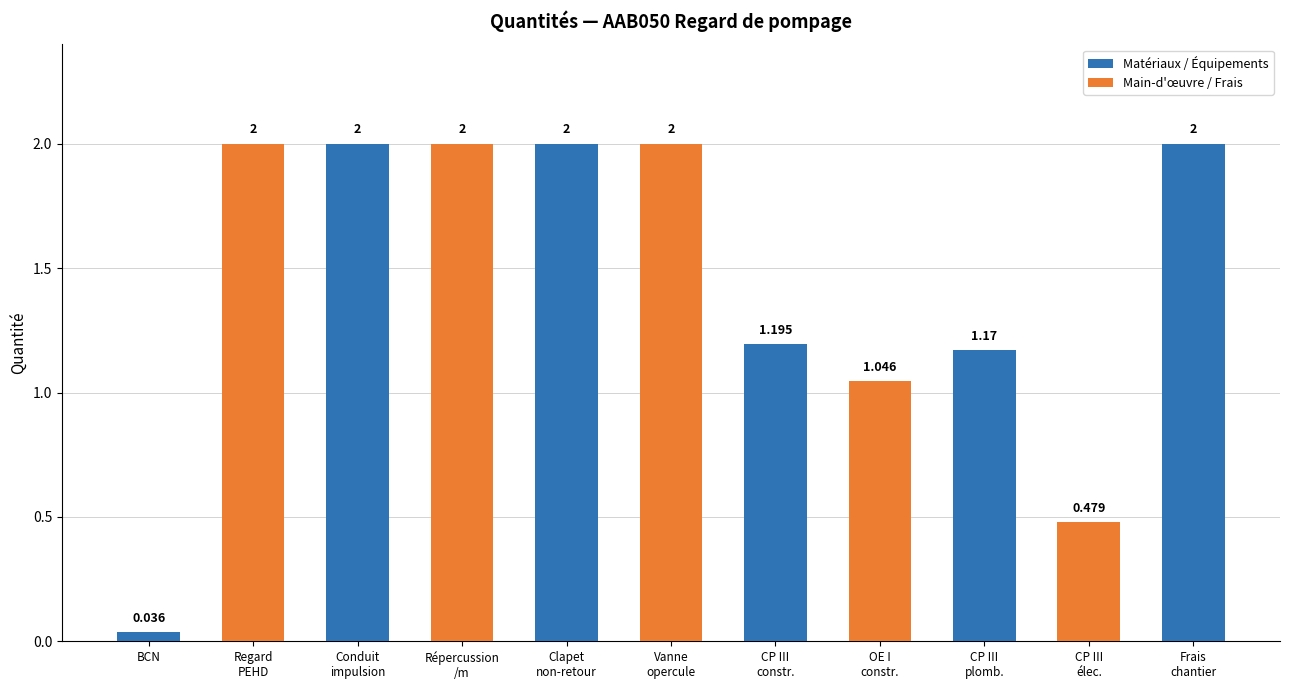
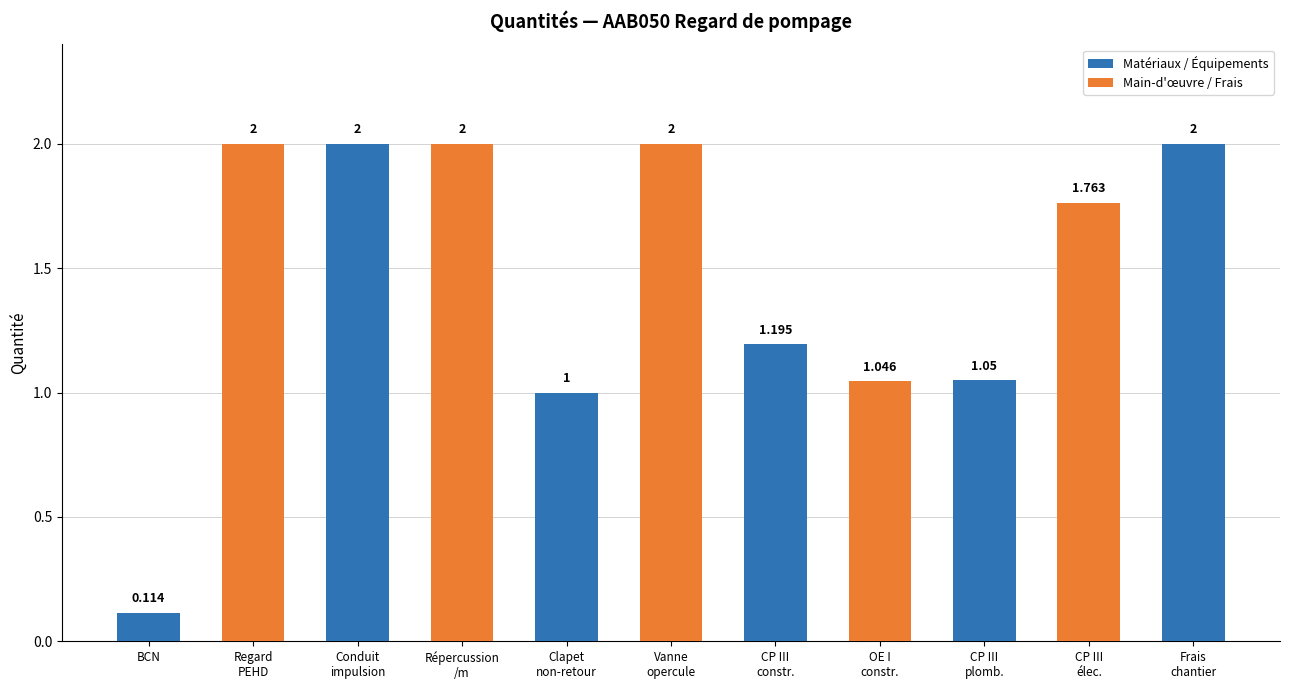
BCN: 0.036 -> 0.114
Clapet non-retour: 2 -> 1
CP III plomb.: 1.17 -> 1.05
CP III élec.: 0.479 -> 1.763
